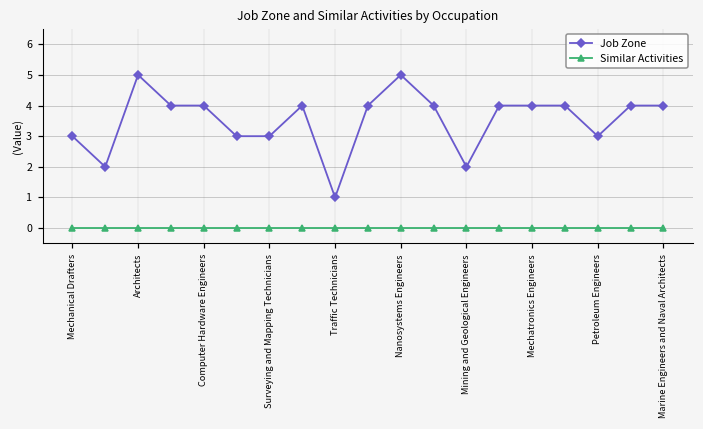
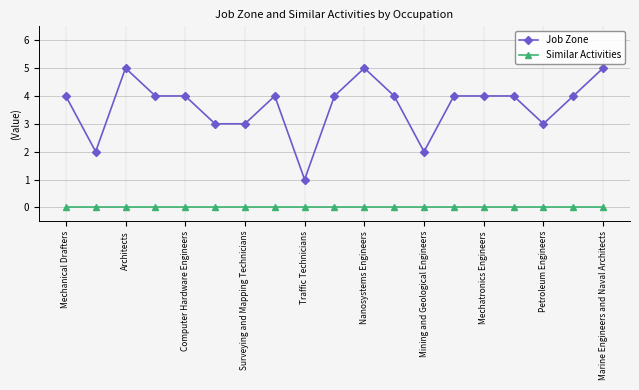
Job Zone, Mechanical Drafters: 3 -> 4
Job Zone, Marine Engineers and Naval Architects: 4 -> 5
